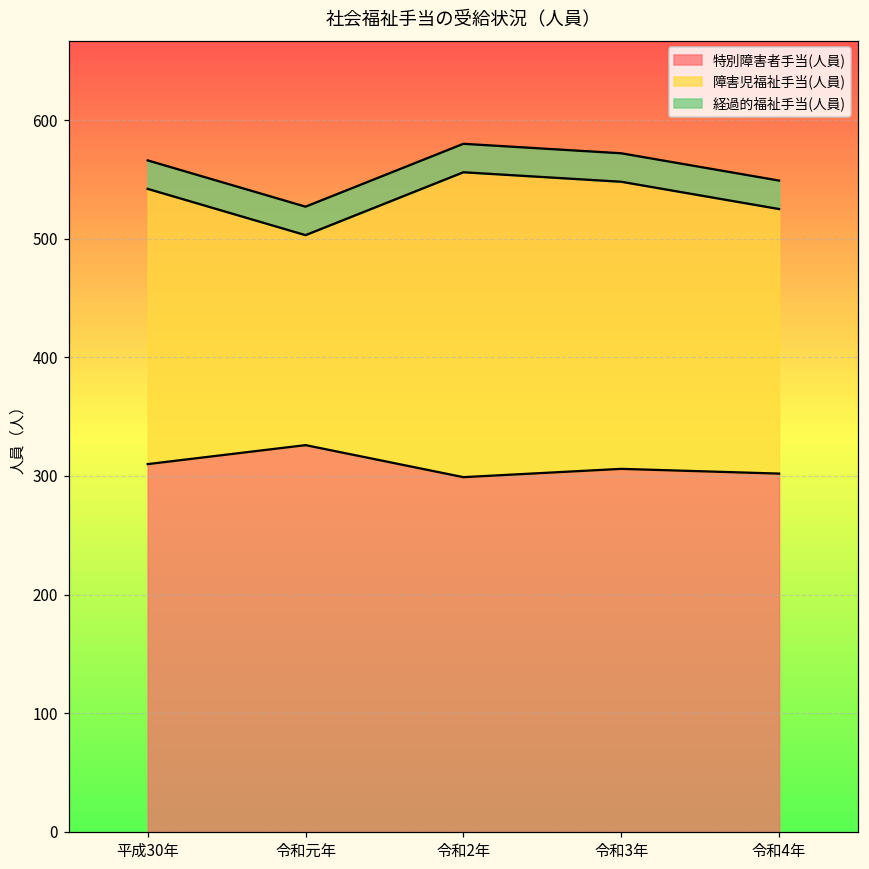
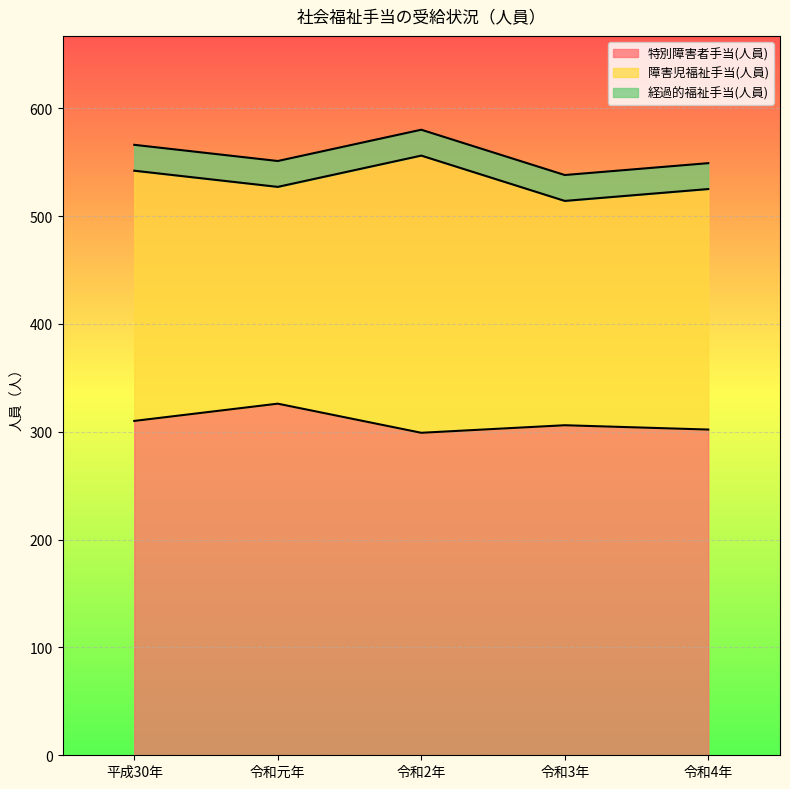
障害児福祉手当(人員), 令和元年: 177 -> 201
障害児福祉手当(人員), 令和3年: 242 -> 208
